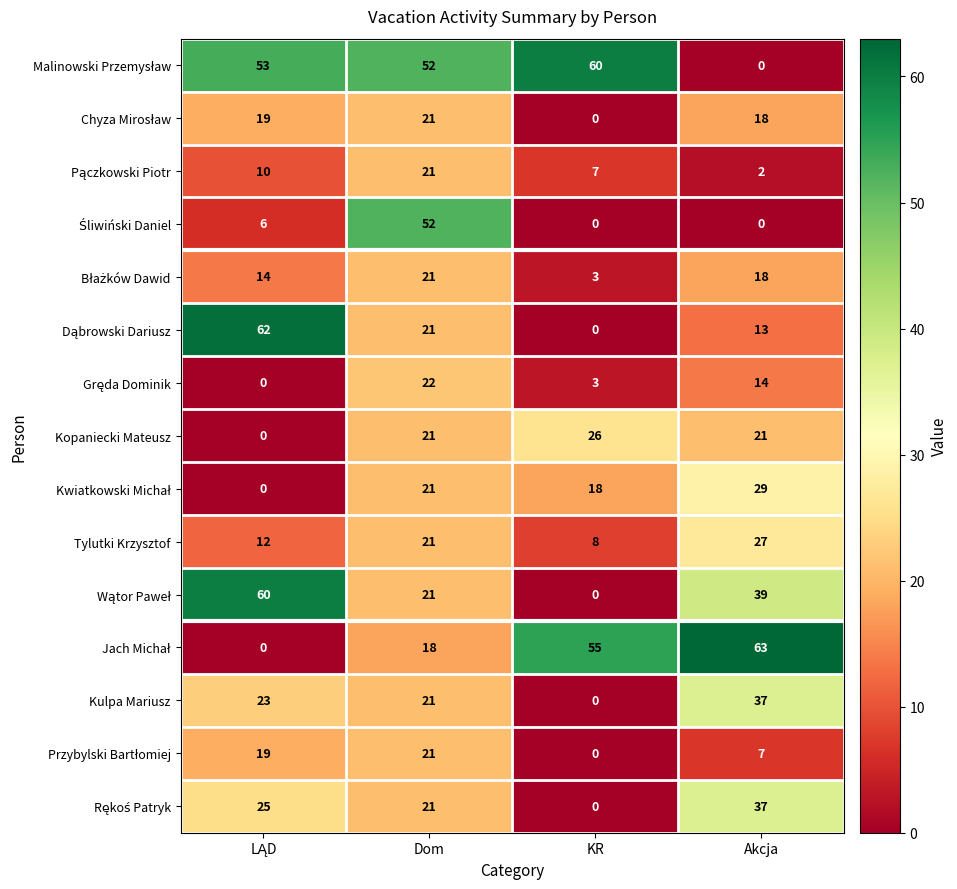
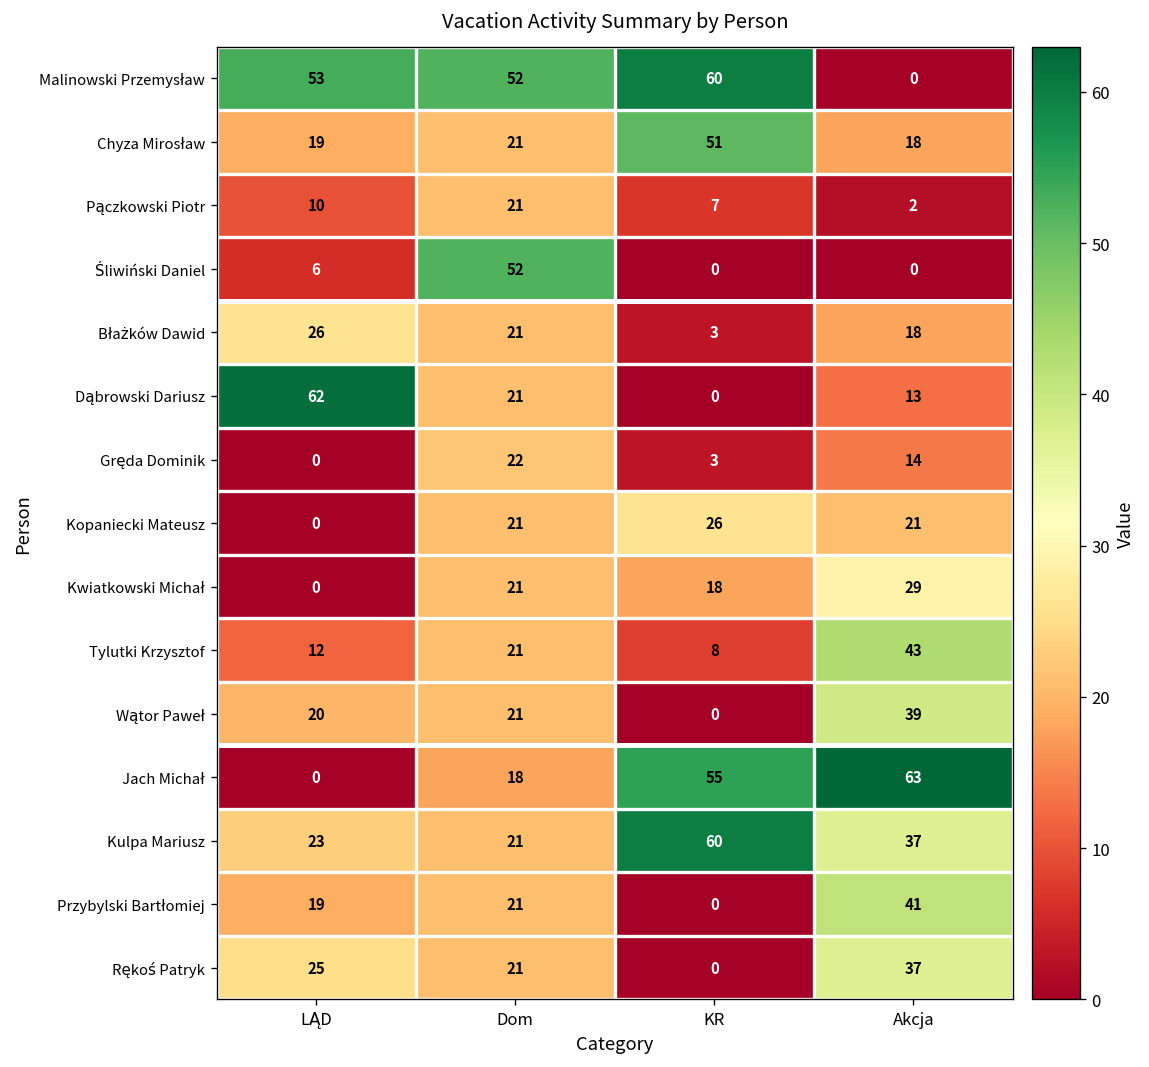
Chyza Mirosław, KR: 0 -> 51
Błażków Dawid, LĄD: 14 -> 26
Tylutki Krzysztof, Akcja: 27 -> 43
Wątor Paweł, LĄD: 60 -> 20
Kulpa Mariusz, KR: 0 -> 60
Przybylski Bartłomiej, Akcja: 7 -> 41
